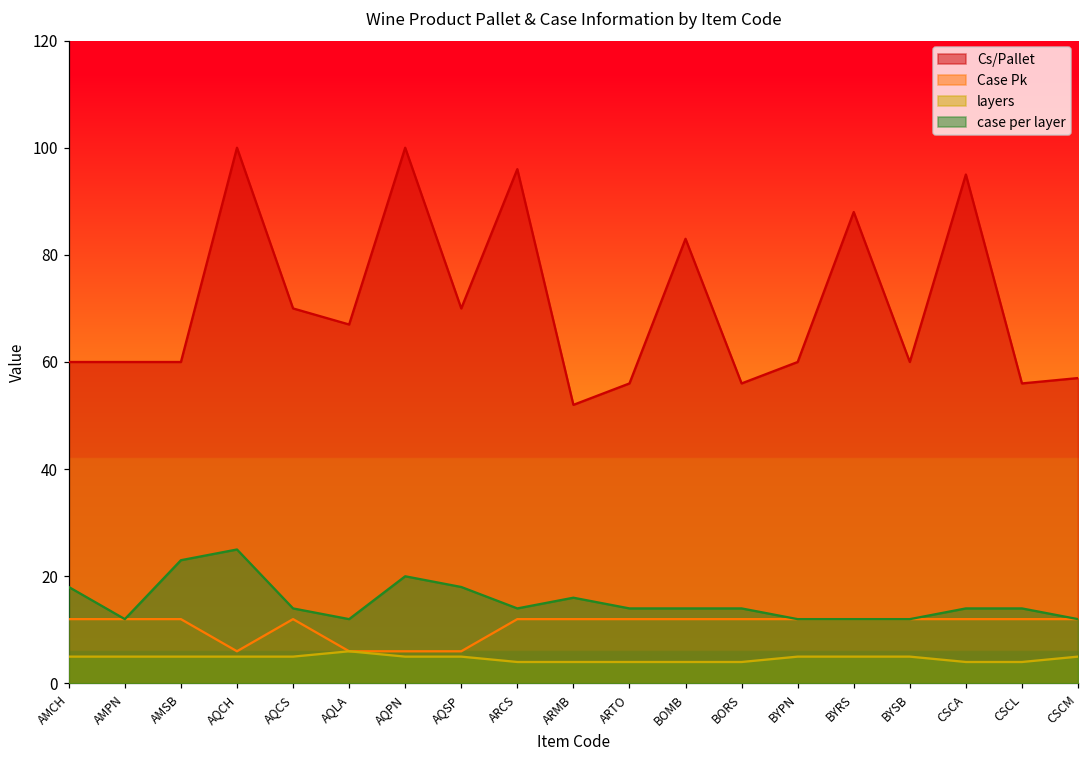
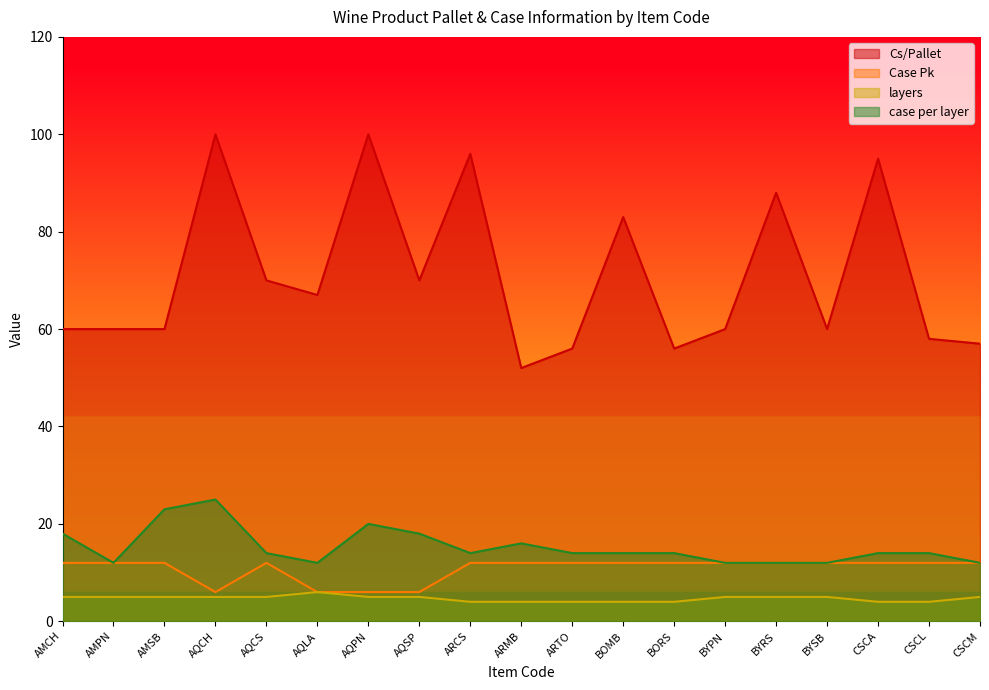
Cs/Pallet, CSCL: 56 -> 58
